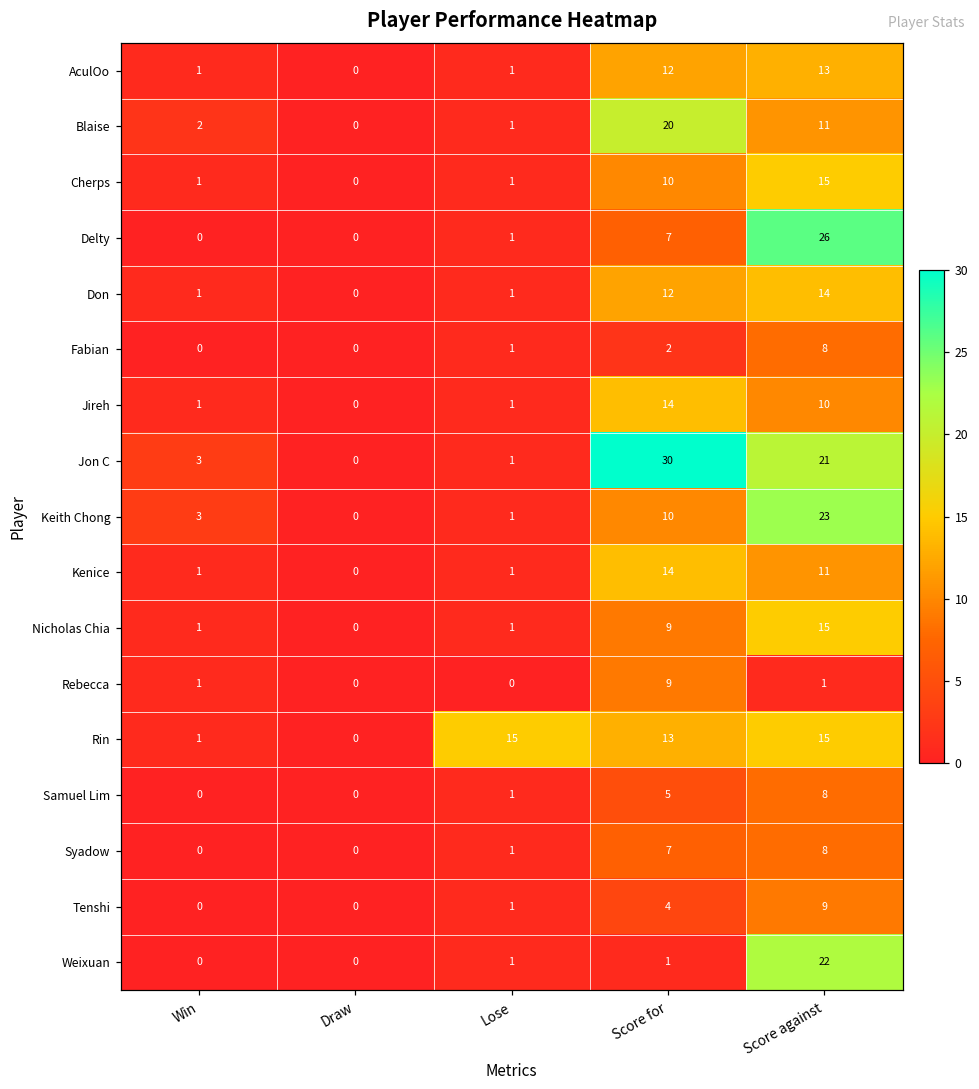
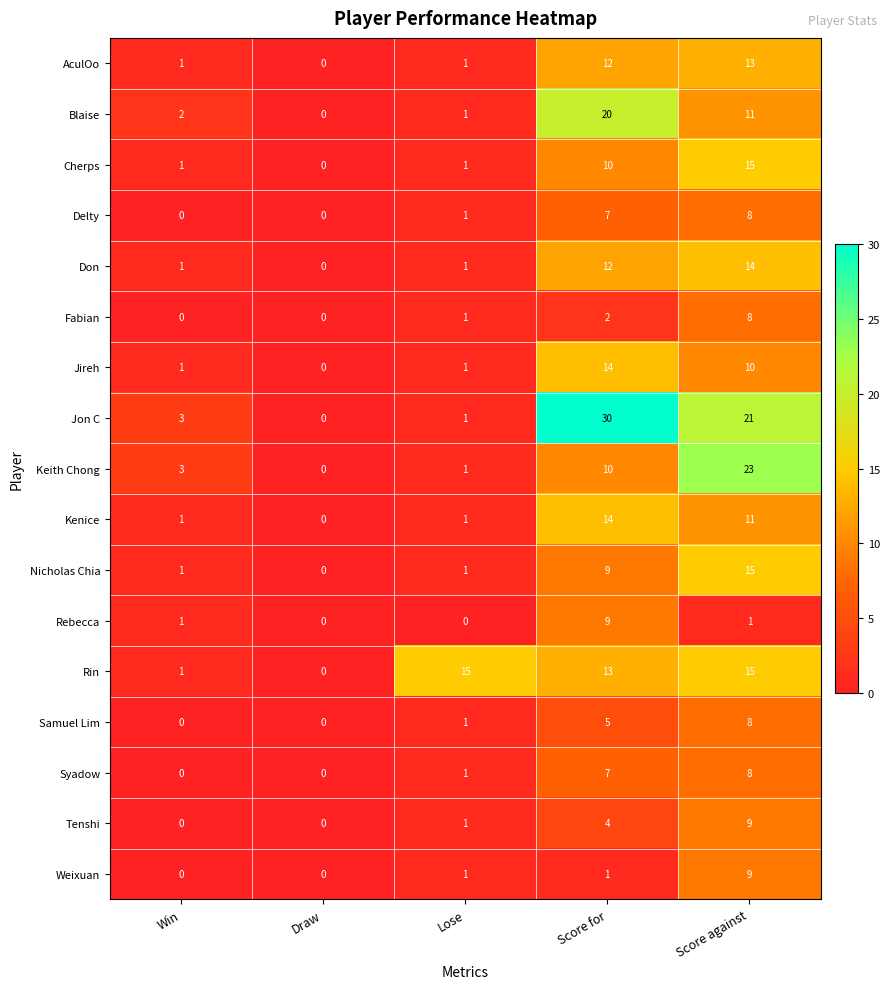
Delty, Score against: 26 -> 8
Weixuan, Score against: 22 -> 9
